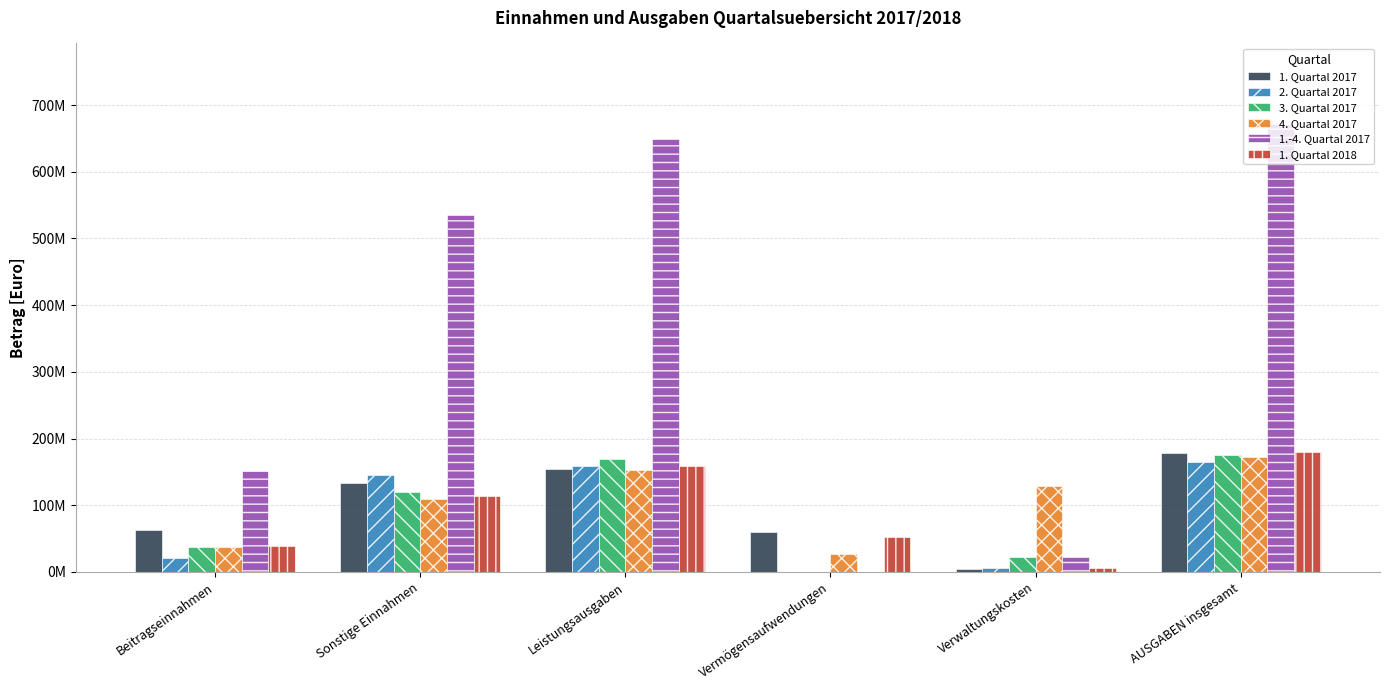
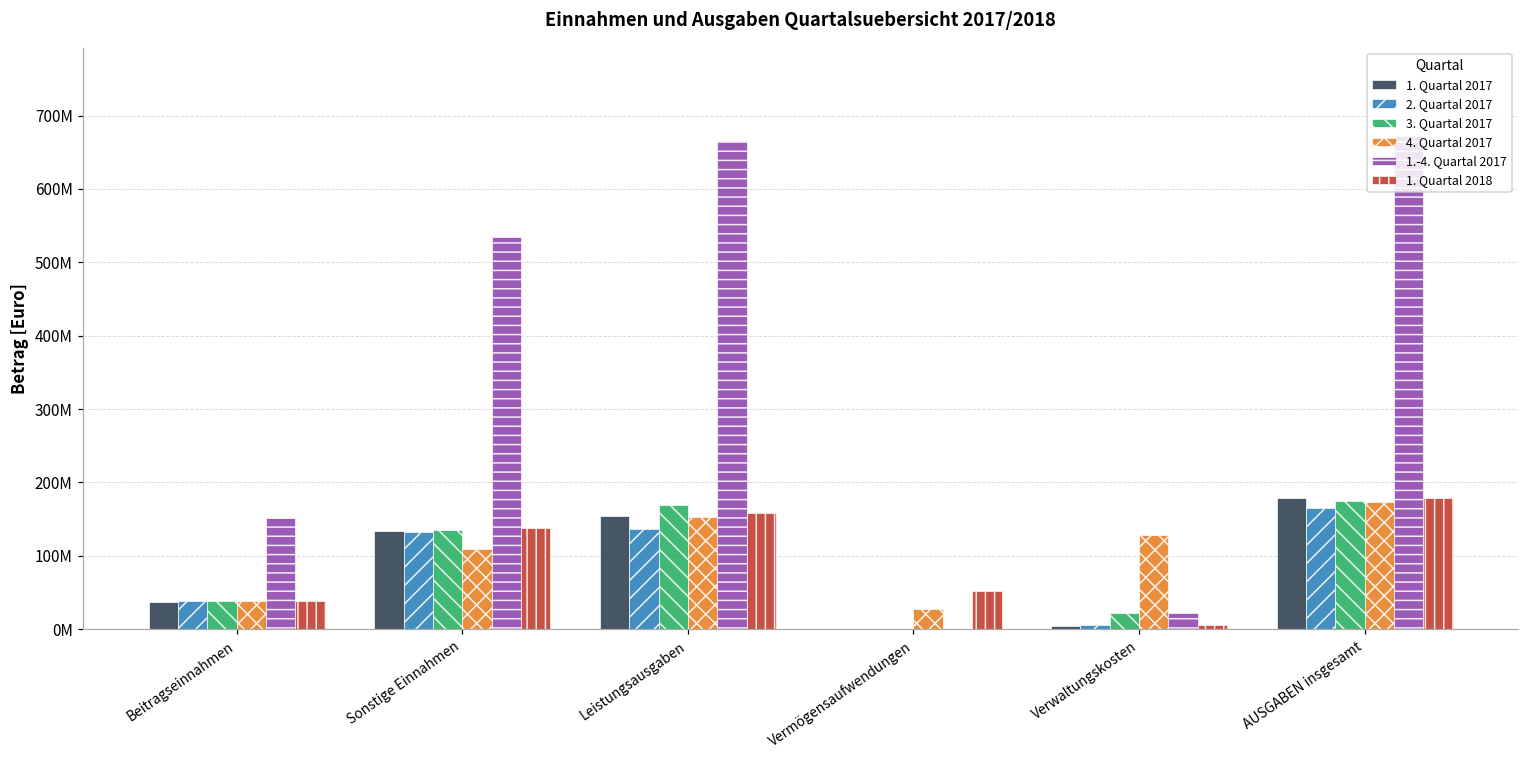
1. Quartal 2017, Beitragseinnahmen: 60000000 -> 40000000
2. Quartal 2017, Beitragseinnahmen: 20000000 -> 40000000
2. Quartal 2017, Sonstige Einnahmen: 150000000 -> 130000000
3. Quartal 2017, Sonstige Einnahmen: 120000000 -> 130000000
1. Quartal 2018, Sonstige Einnahmen: 110000000 -> 140000000
2. Quartal 2017, Leistungsausgaben: 160000000 -> 140000000
1.-4. Quartal 2017, Leistungsausgaben: 650000000 -> 670000000
1. Quartal 2017, Vermögensaufwendungen: 60000000 -> 0
